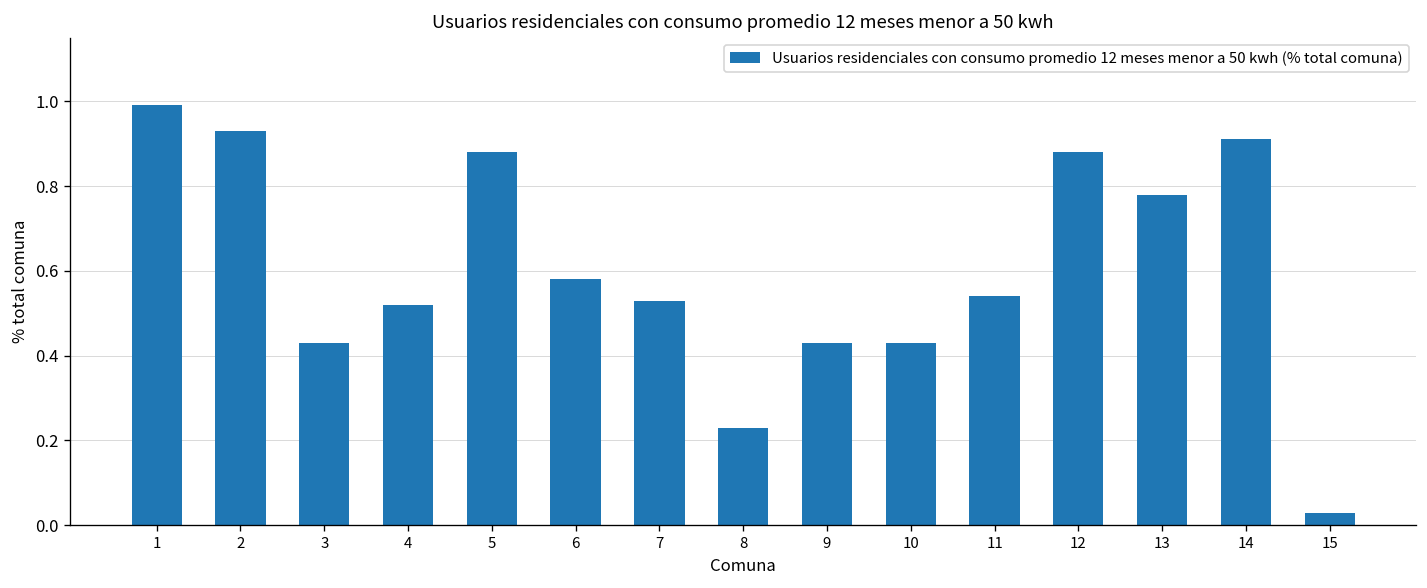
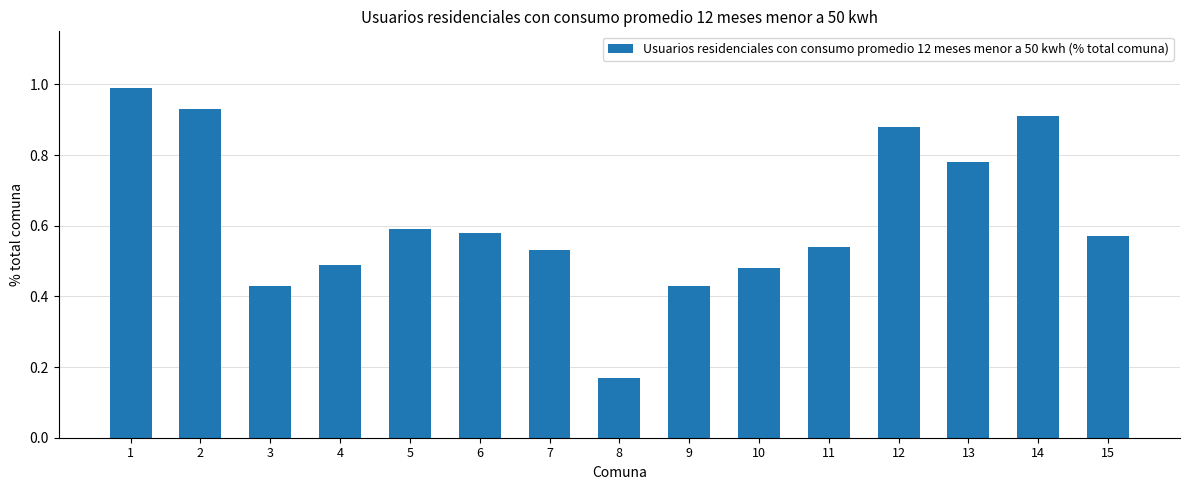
4: 0.52 -> 0.49
5: 0.88 -> 0.59
8: 0.23 -> 0.17
10: 0.43 -> 0.48
15: 0.03 -> 0.57
